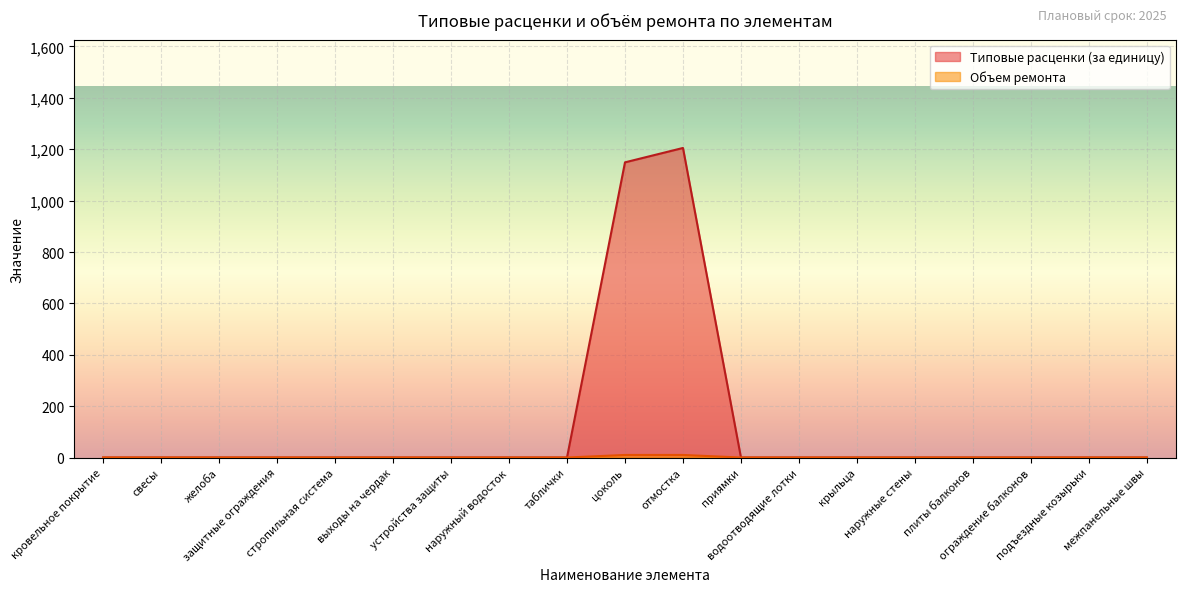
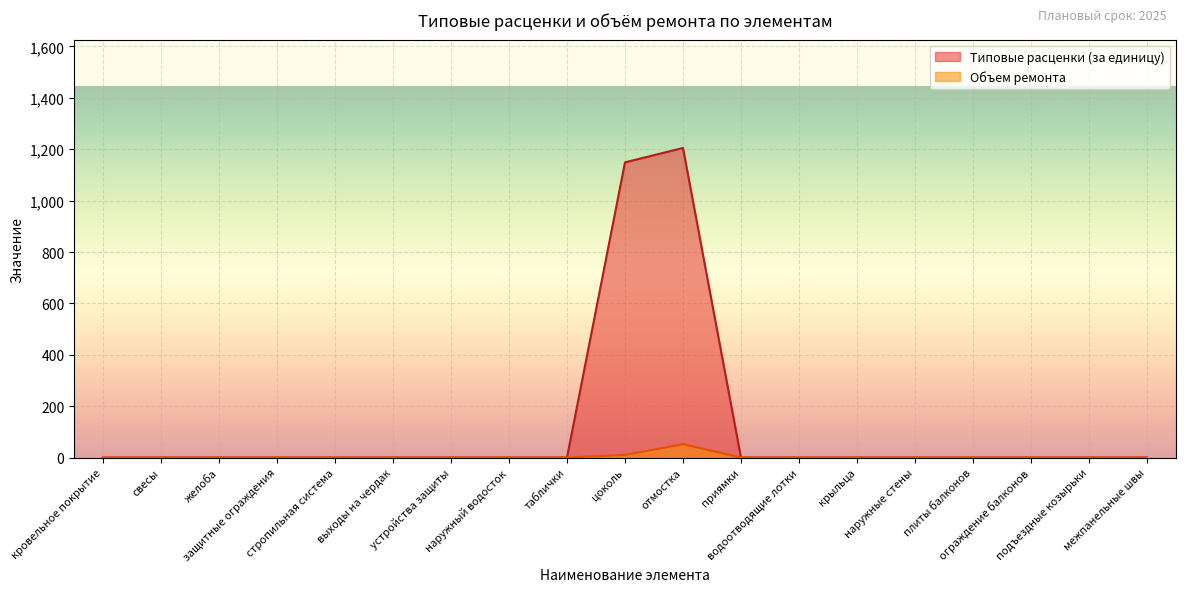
Объем ремонта, отмостка: 10 -> 50
